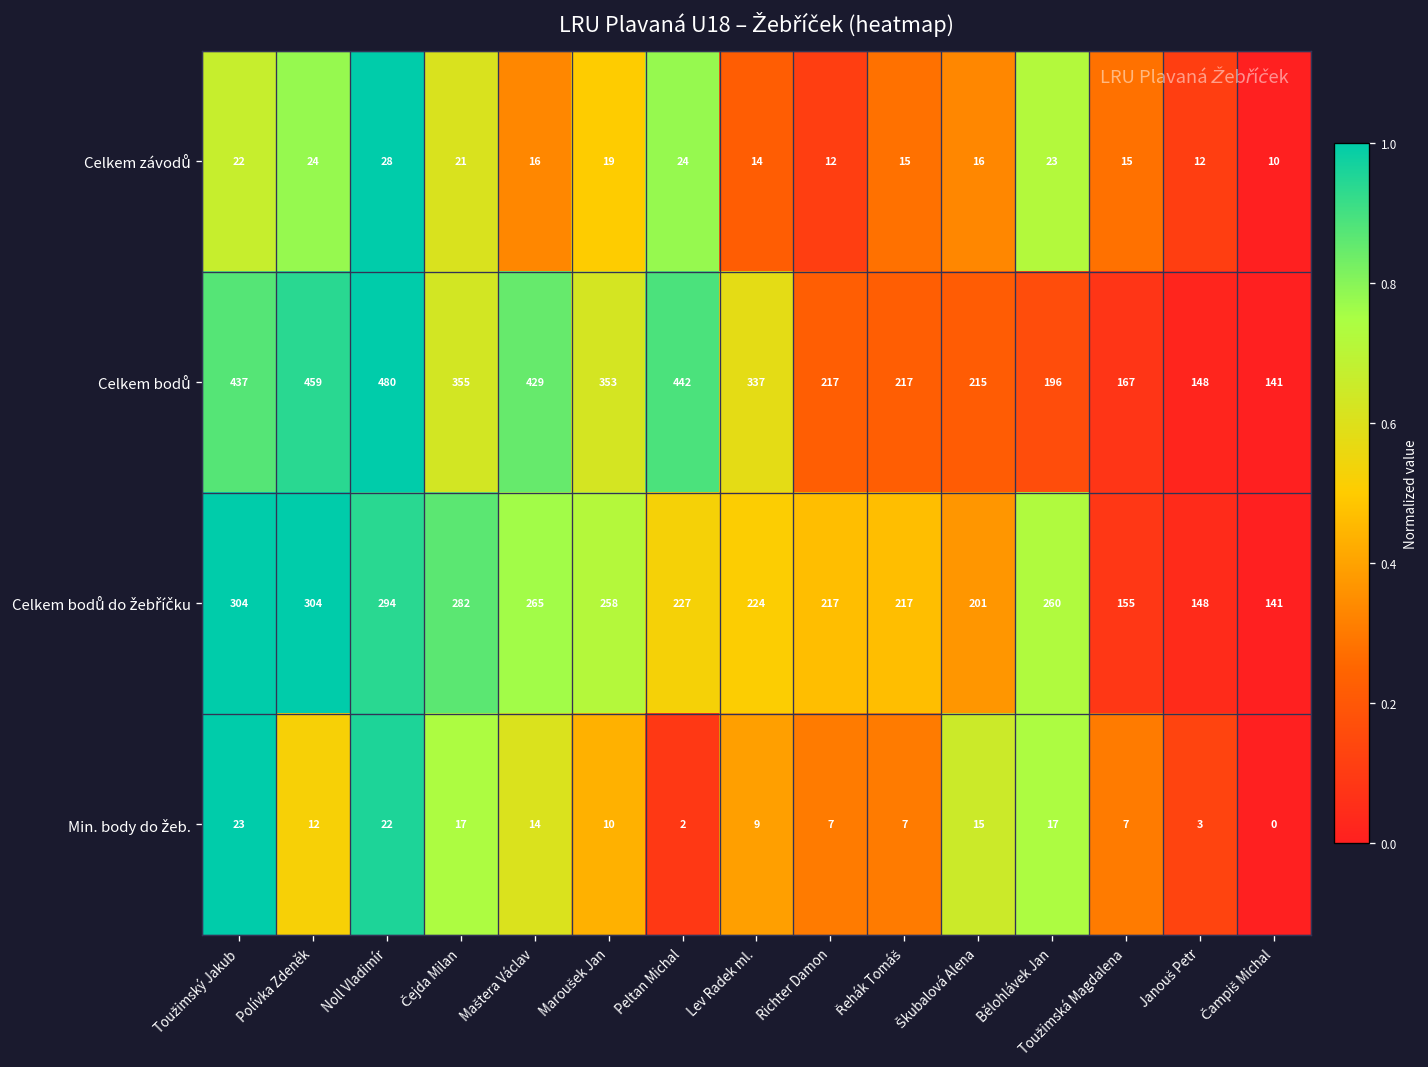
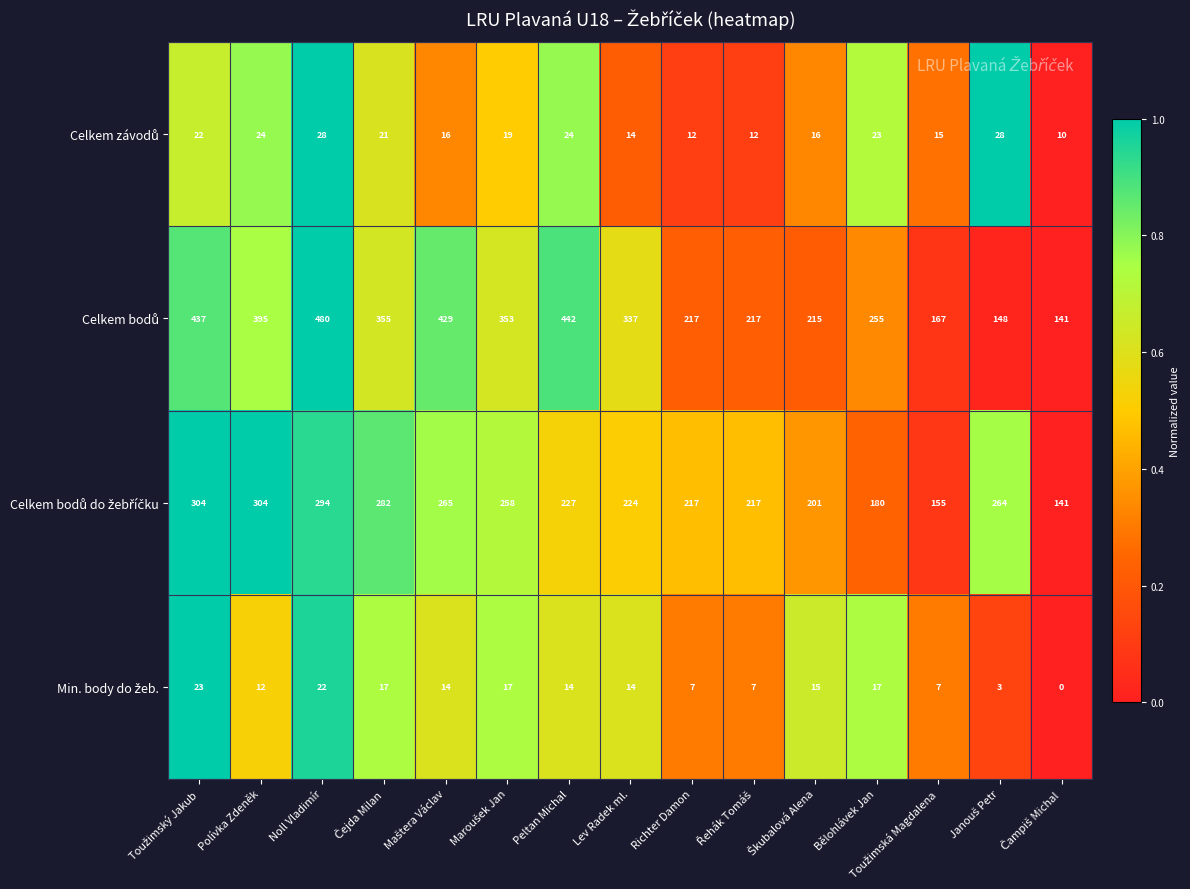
Celkem závodů, Řehák Tomáš: 15 -> 12
Celkem závodů, Janouš Petr: 12 -> 28
Celkem bodů, Polívka Zdeněk: 459 -> 395
Celkem bodů, Bělohlávek Jan: 196 -> 255
Celkem bodů do žebříčku, Bělohlávek Jan: 260 -> 180
Celkem bodů do žebříčku, Janouš Petr: 148 -> 264
Min. body do žeb., Maroušek Jan: 10 -> 17
Min. body do žeb., Peltan Michal: 2 -> 14
Min. body do žeb., Lev Radek ml.: 9 -> 14
